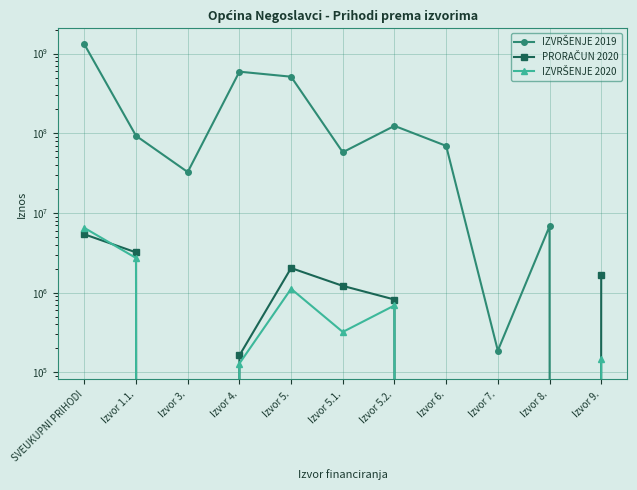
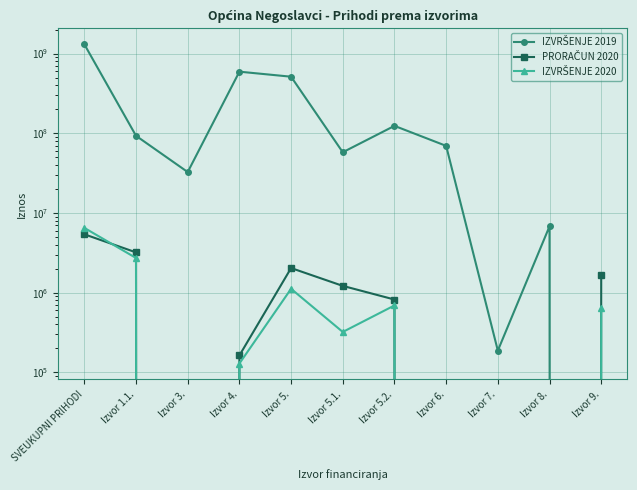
IZVRŠENJE 2020, Izvor 9.: 150000 -> 600000
